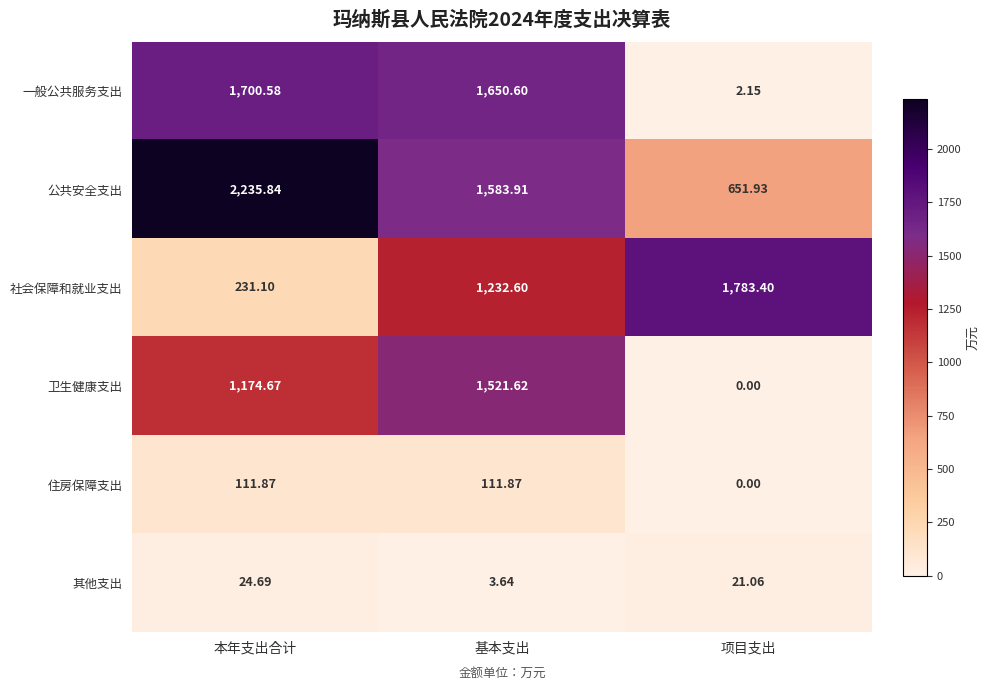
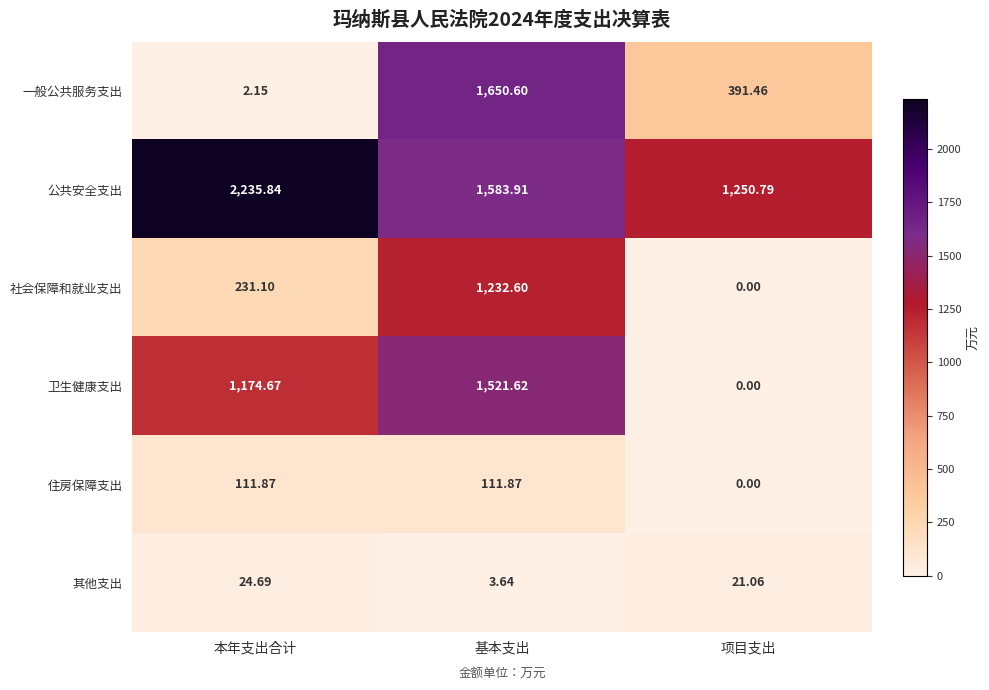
一般公共服务支出, 本年支出合计: 1,700.58 -> 2.15
一般公共服务支出, 项目支出: 2.15 -> 391.46
公共安全支出, 项目支出: 651.93 -> 1,250.79
社会保障和就业支出, 项目支出: 1,783.40 -> 0.00
